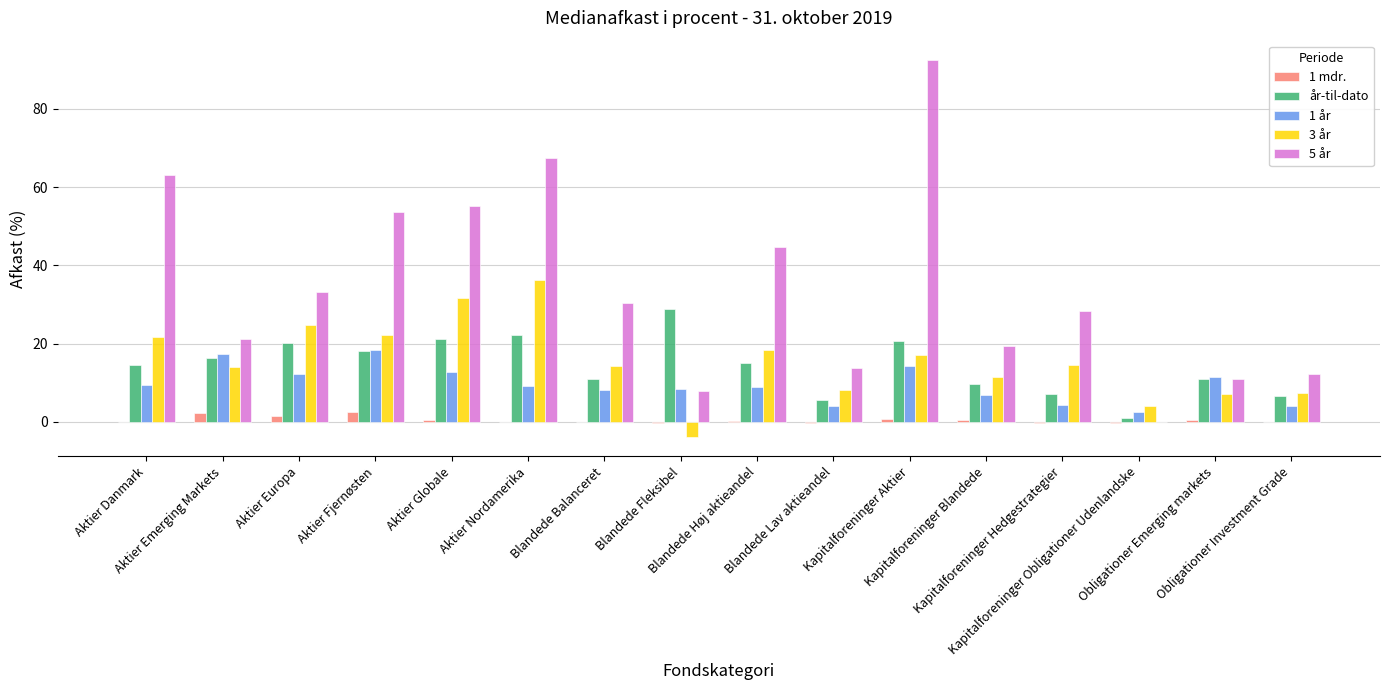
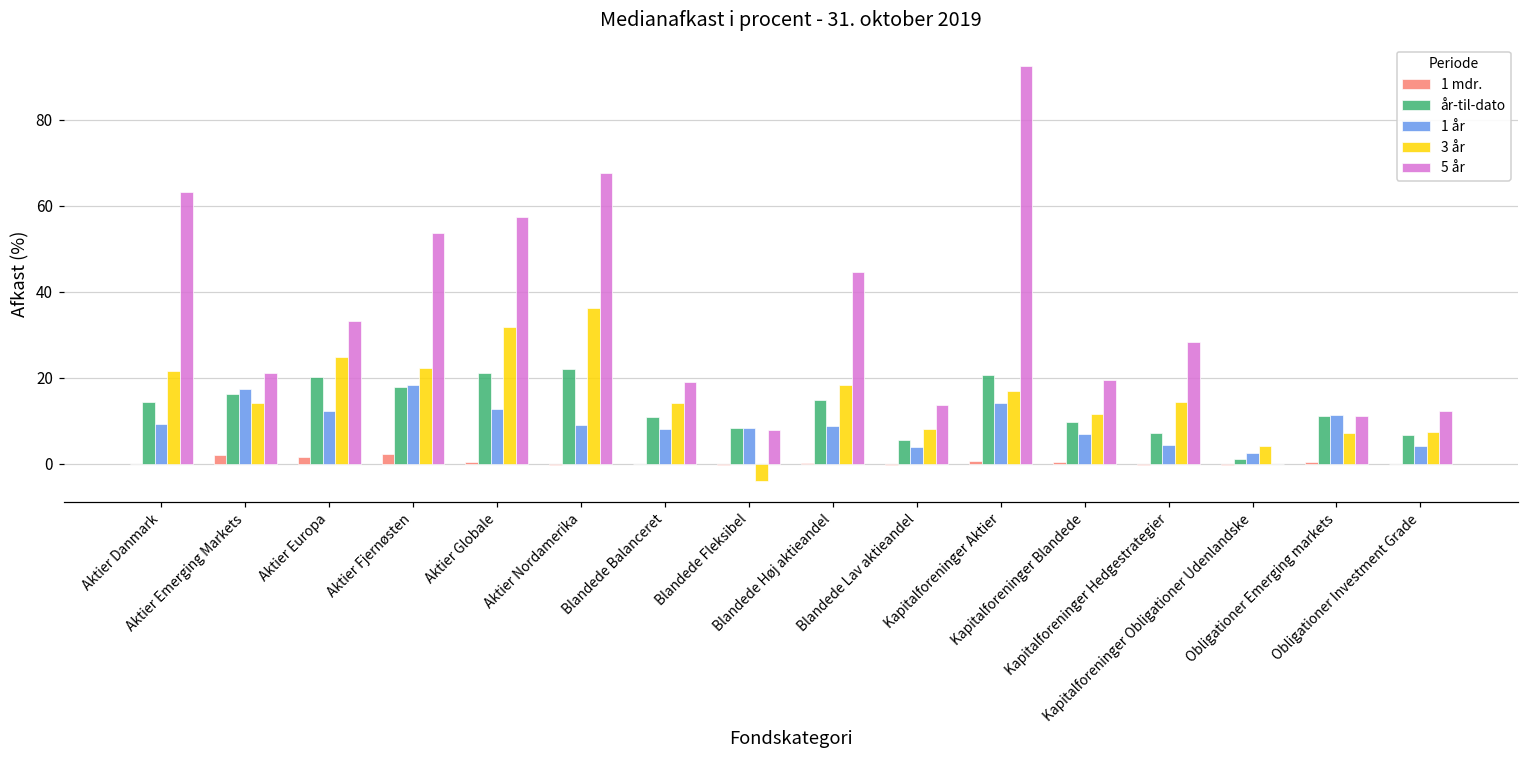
5 år, Aktier Globale: 55 -> 57
5 år, Blandede Balanceret: 30 -> 19
år-til-dato, Blandede Fleksibel: 29 -> 8
